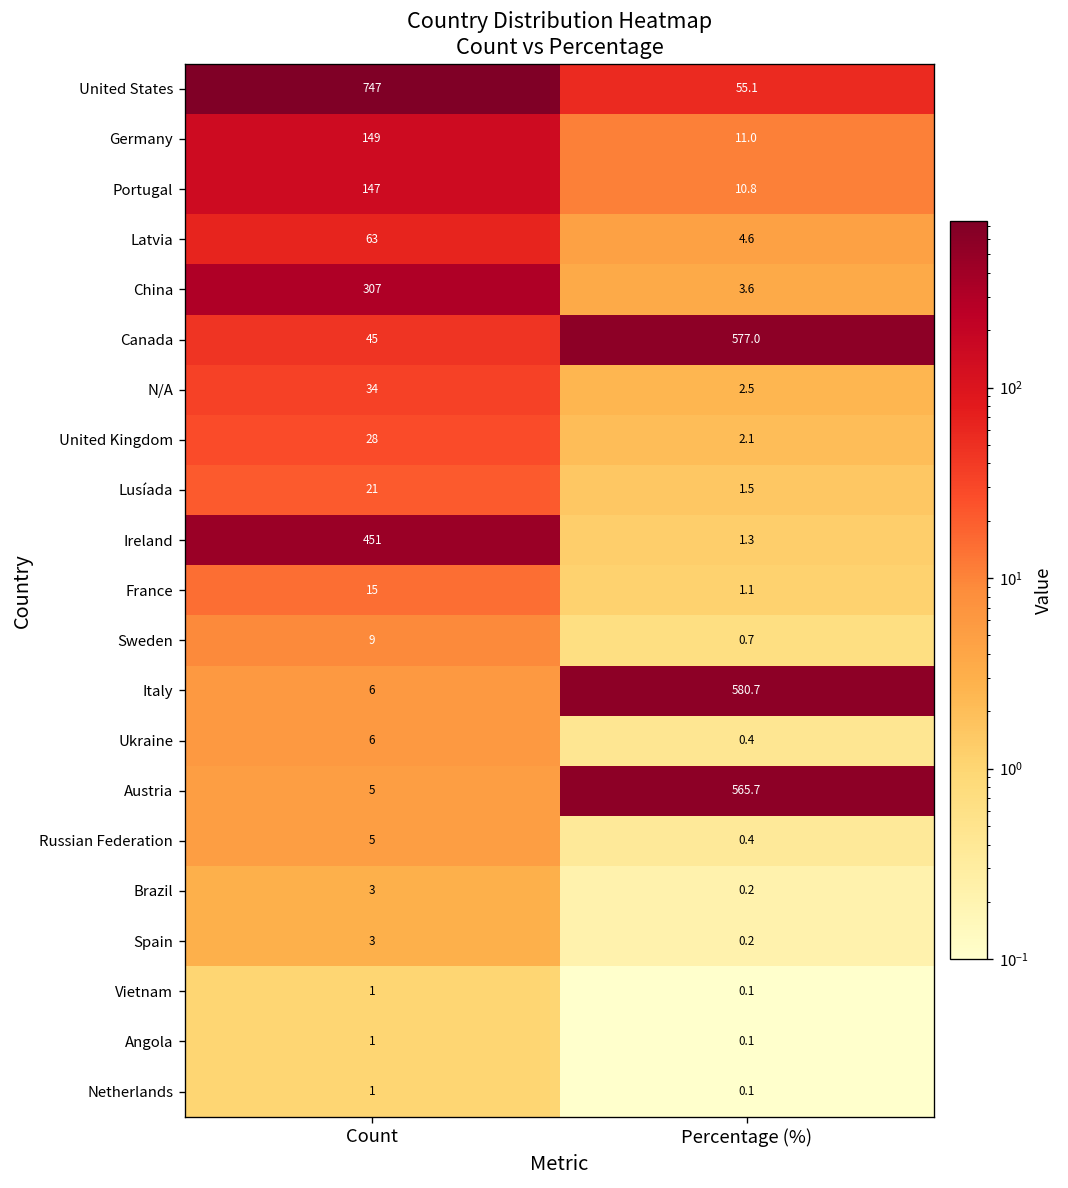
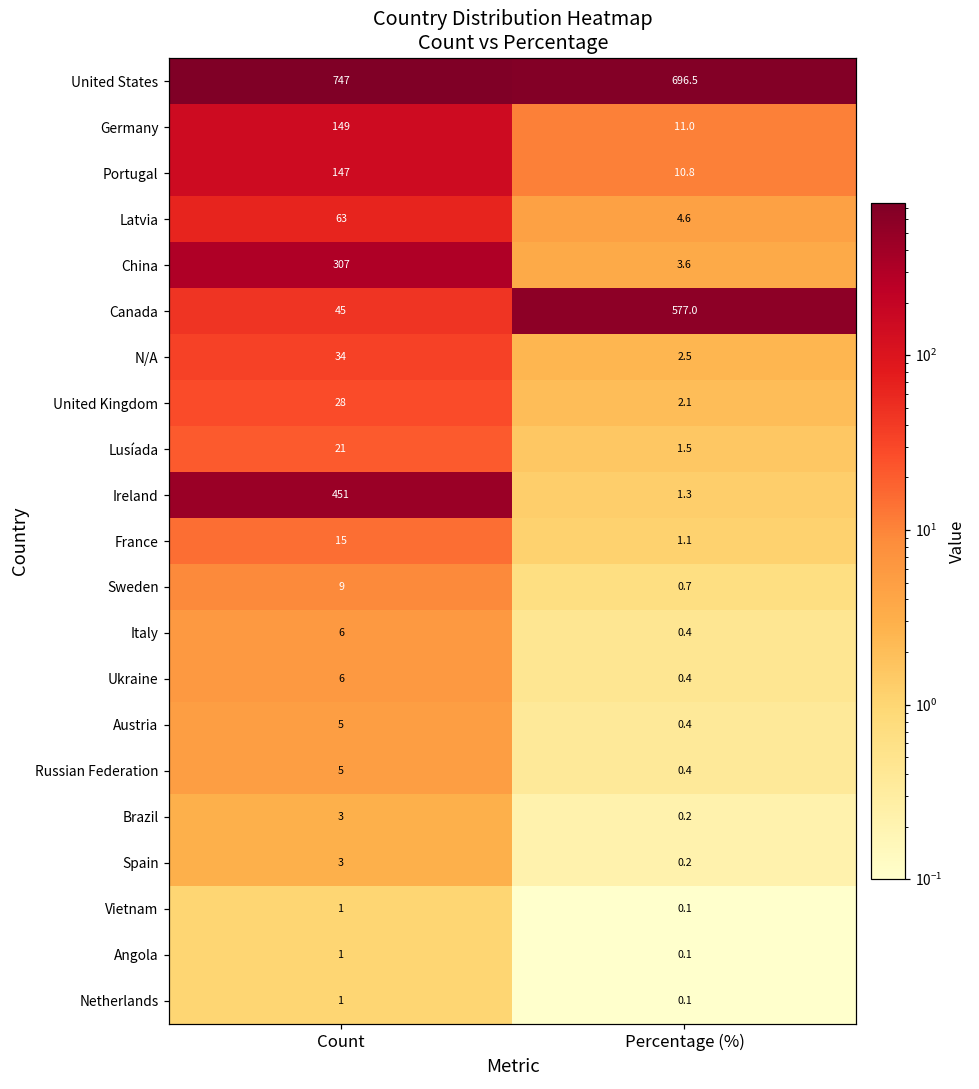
United States, Percentage (%): 55.1 -> 696.5
Italy, Percentage (%): 580.7 -> 0.4
Austria, Percentage (%): 565.7 -> 0.4
